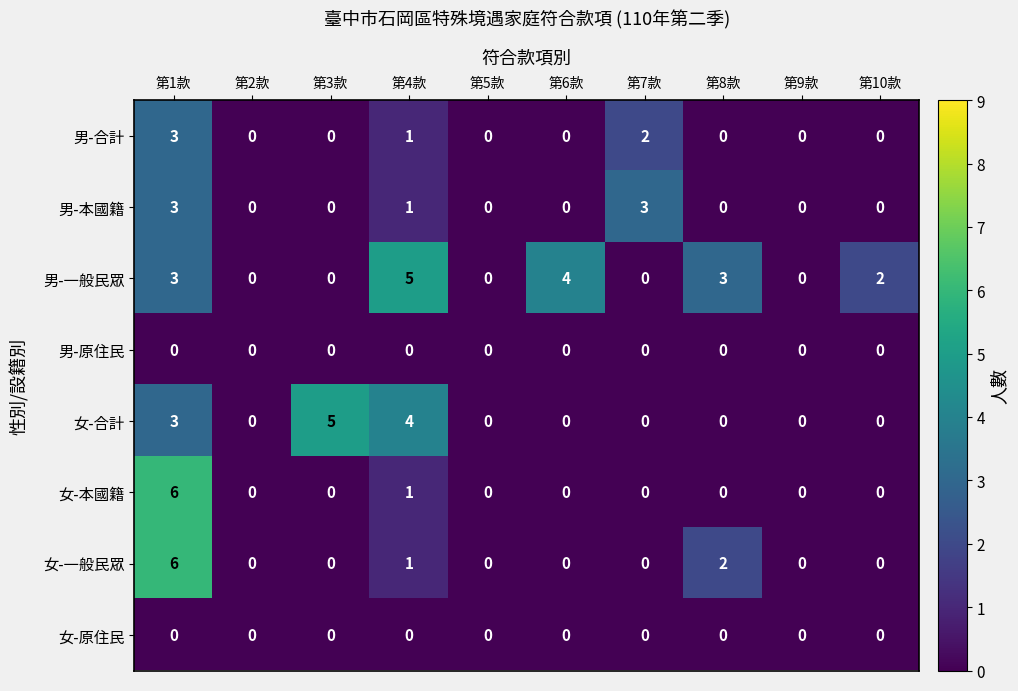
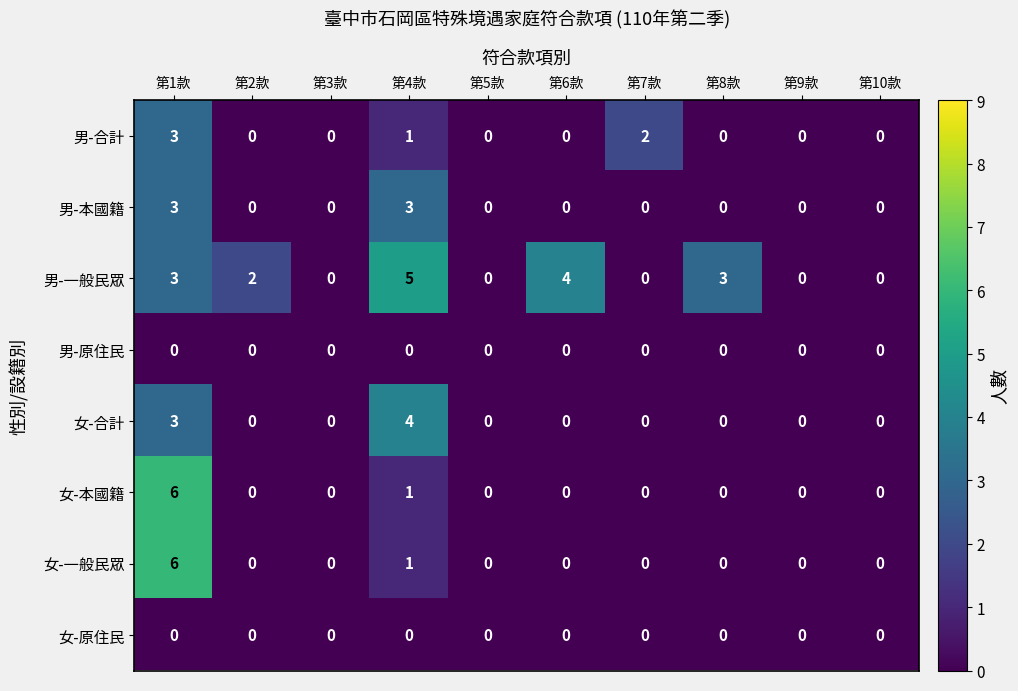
男-本國籍, 第4款: 1 -> 3
男-本國籍, 第7款: 3 -> 0
男-一般民眾, 第2款: 0 -> 2
男-一般民眾, 第10款: 2 -> 0
女-合計, 第3款: 5 -> 0
女-一般民眾, 第8款: 2 -> 0
